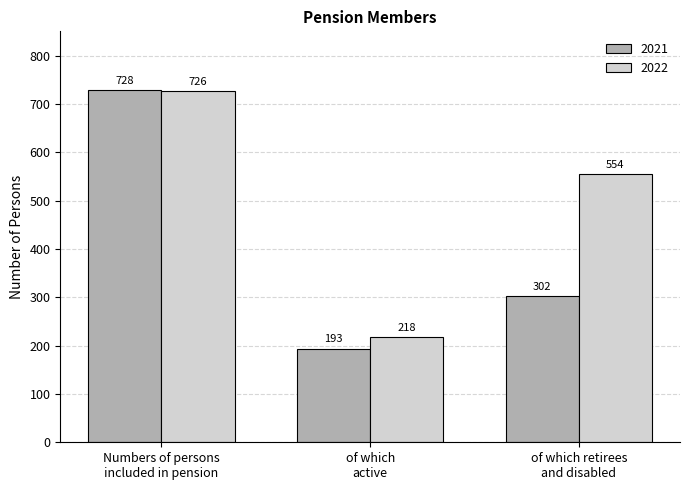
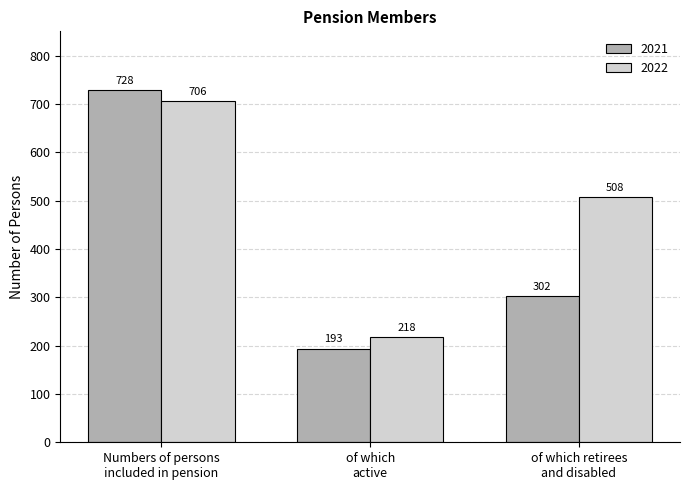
2022, Numbers of persons included in pension: 726 -> 706
2022, of which retirees and disabled: 554 -> 508
